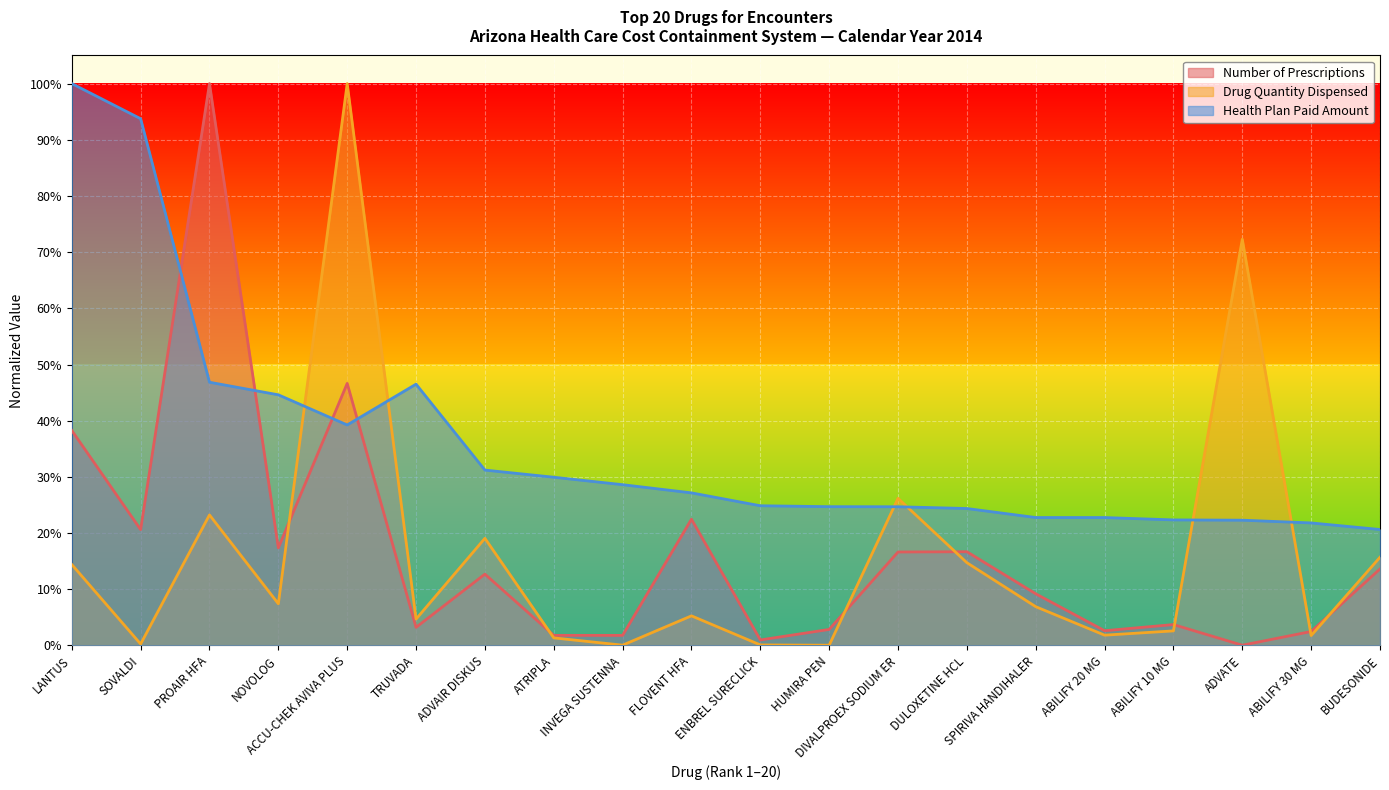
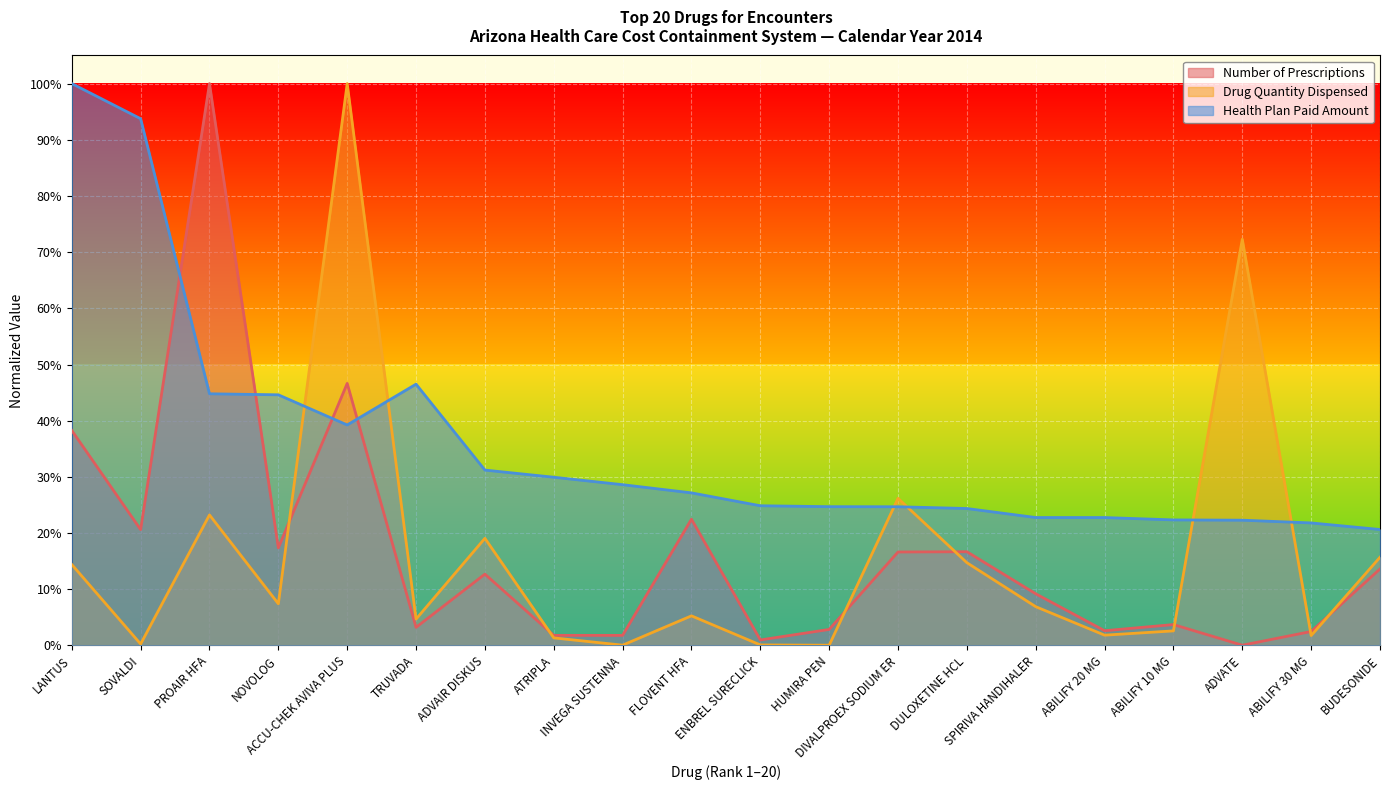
Health Plan Paid Amount, PROAIR HFA: 47% -> 45%
